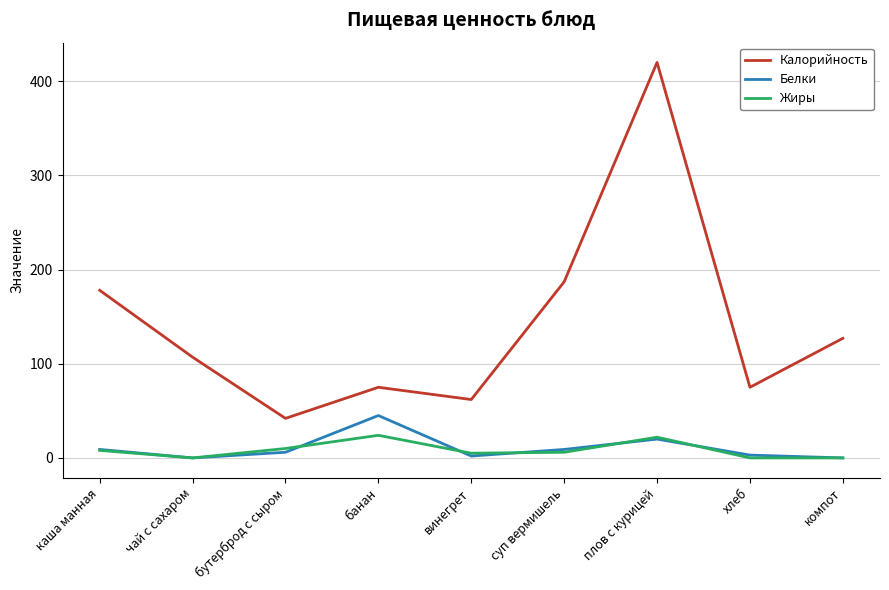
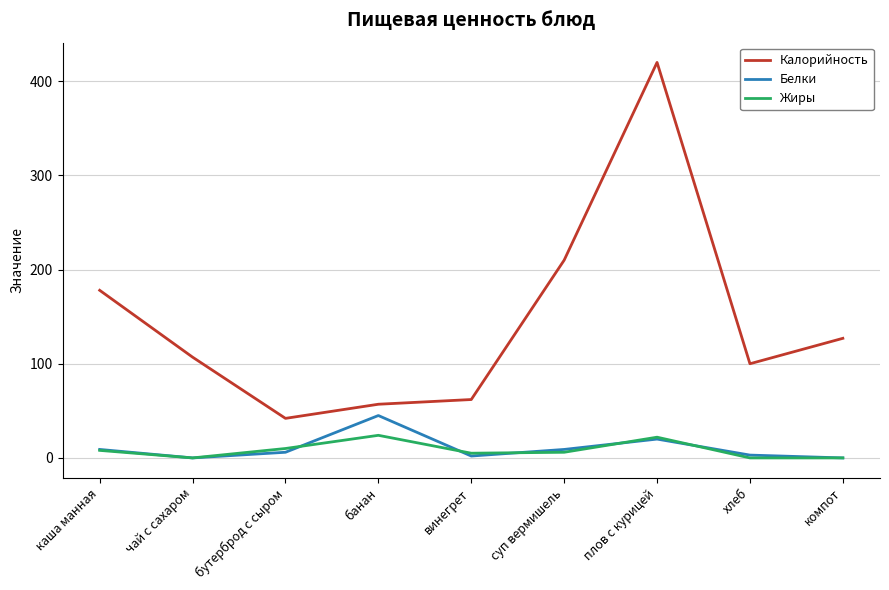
Калорийность, банан: 80 -> 60
Калорийность, суп вермишель: 190 -> 210
Калорийность, хлеб: 80 -> 100
